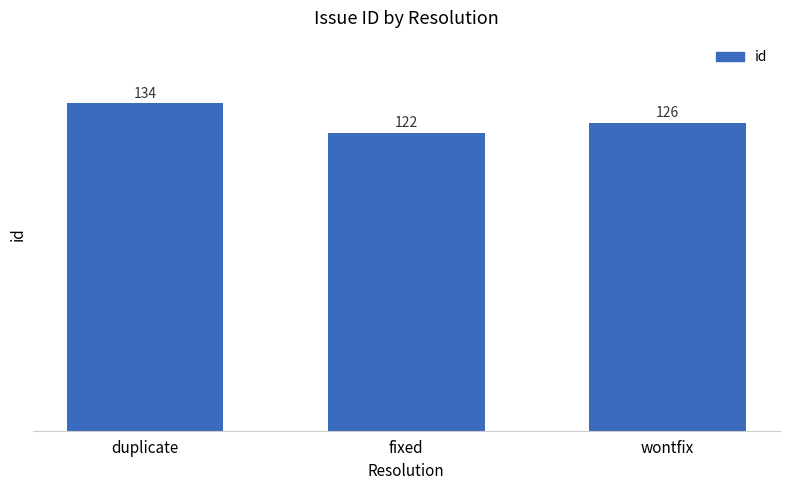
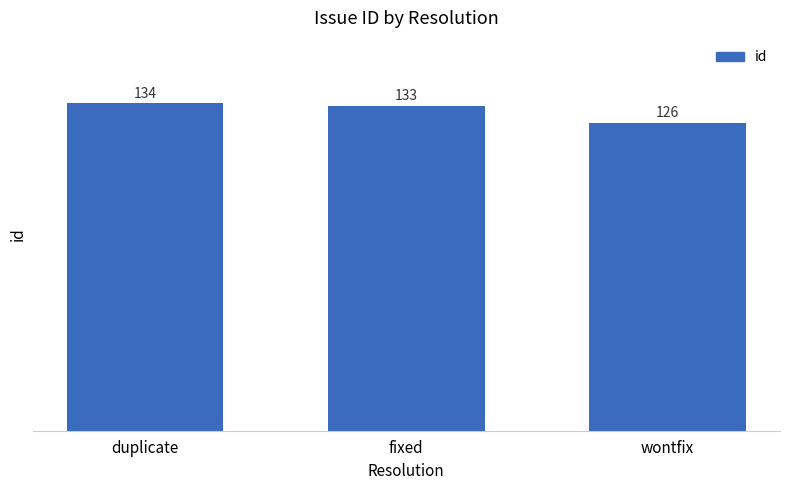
fixed: 122 -> 133
